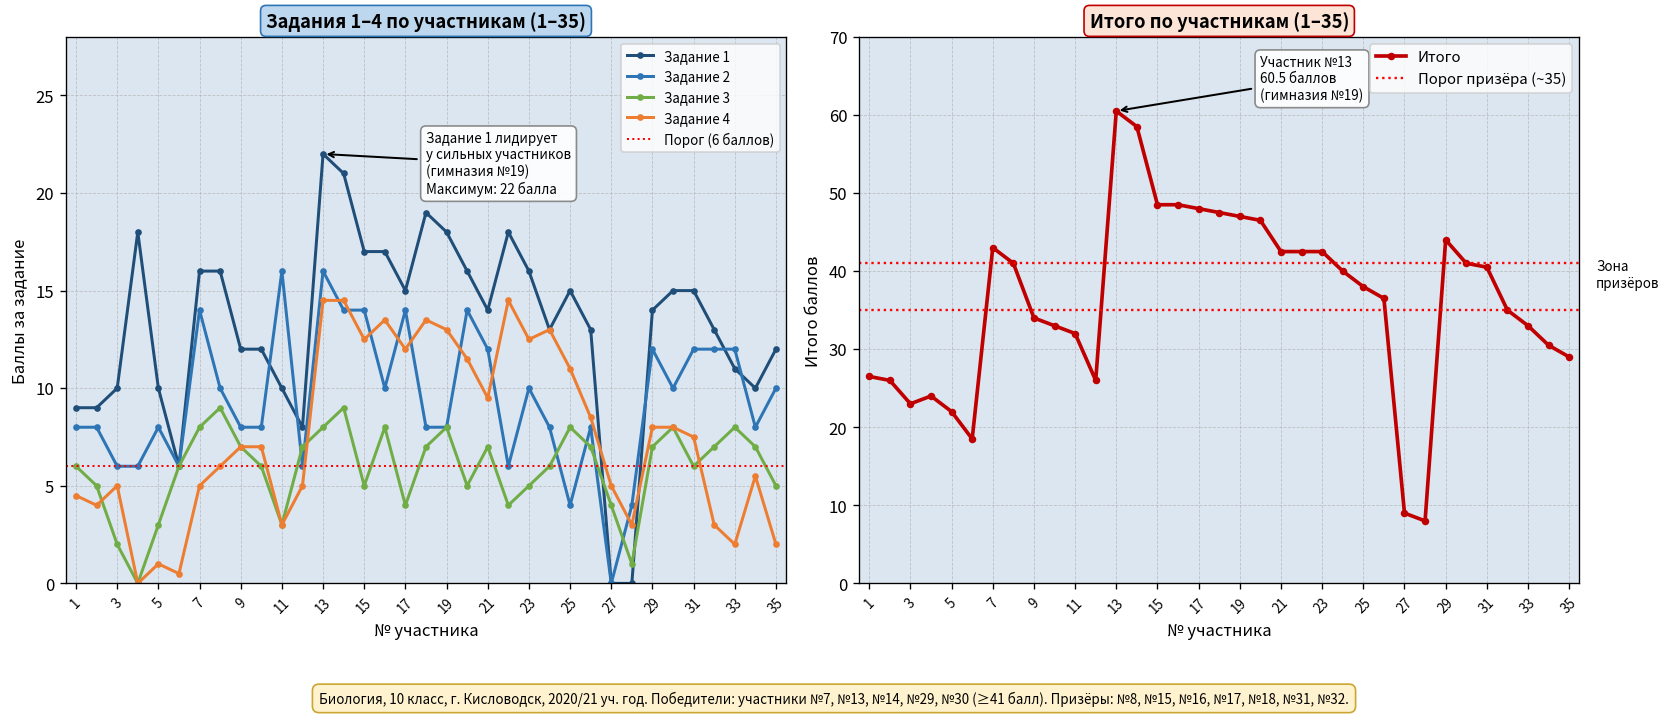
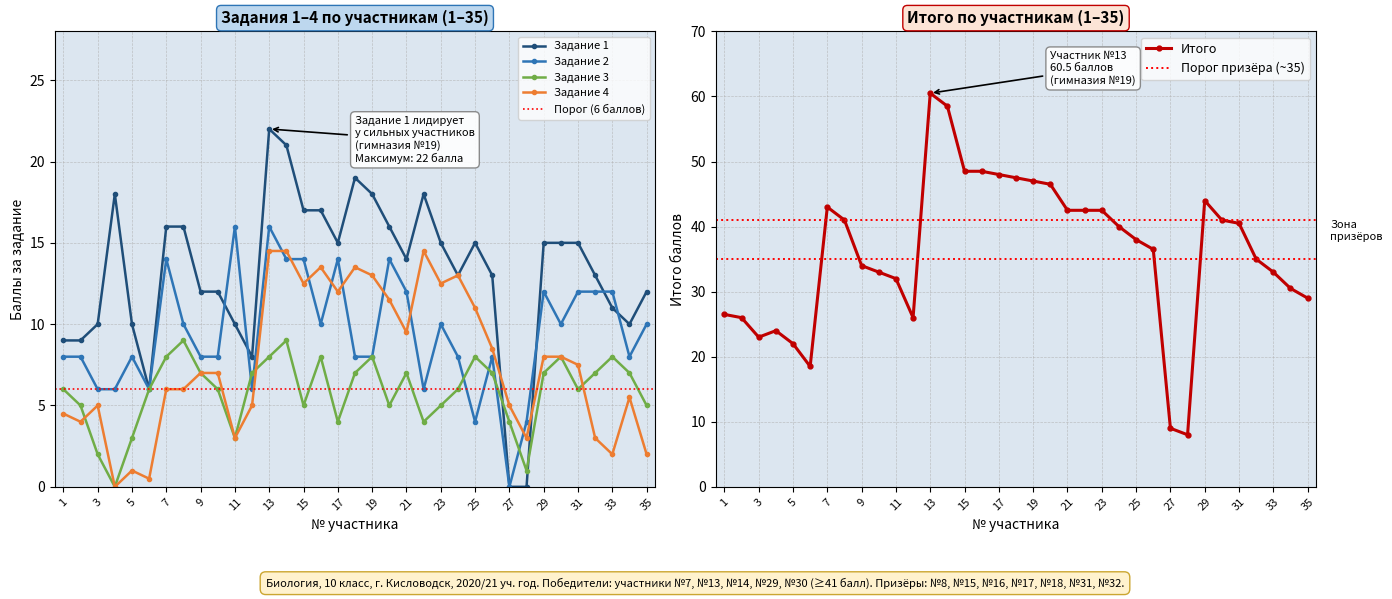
Задания 1–4 по участникам (1–35), Задание 4, 7: 5 -> 6
Задания 1–4 по участникам (1–35), Задание 1, 23: 16 -> 15
Задания 1–4 по участникам (1–35), Задание 1, 29: 14 -> 15
